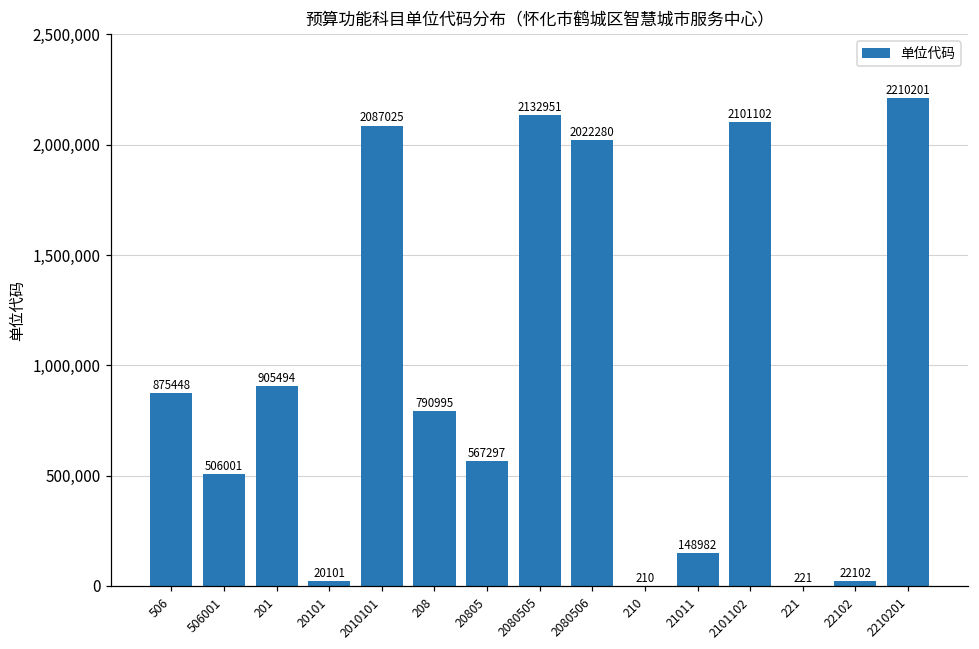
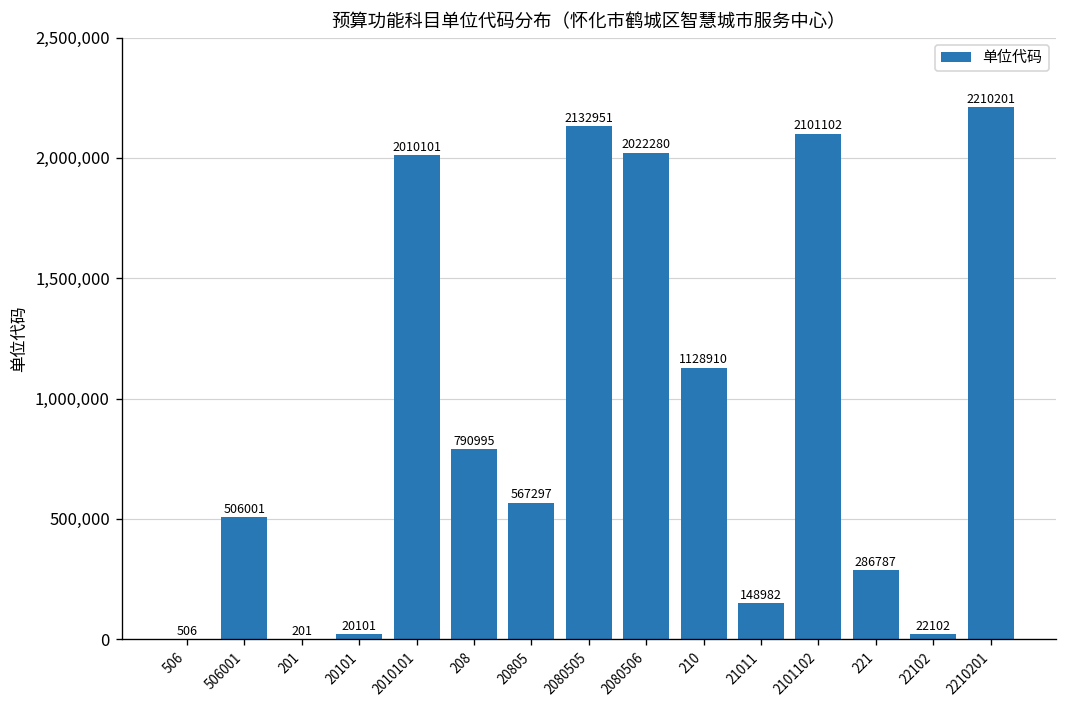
506: 875448 -> 506
201: 905494 -> 201
2010101: 2087025 -> 2010101
210: 210 -> 1128910
221: 221 -> 286787
